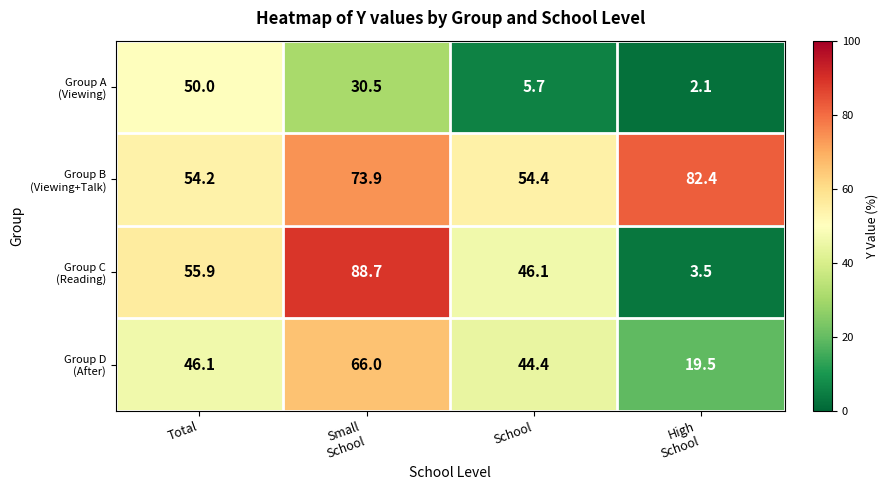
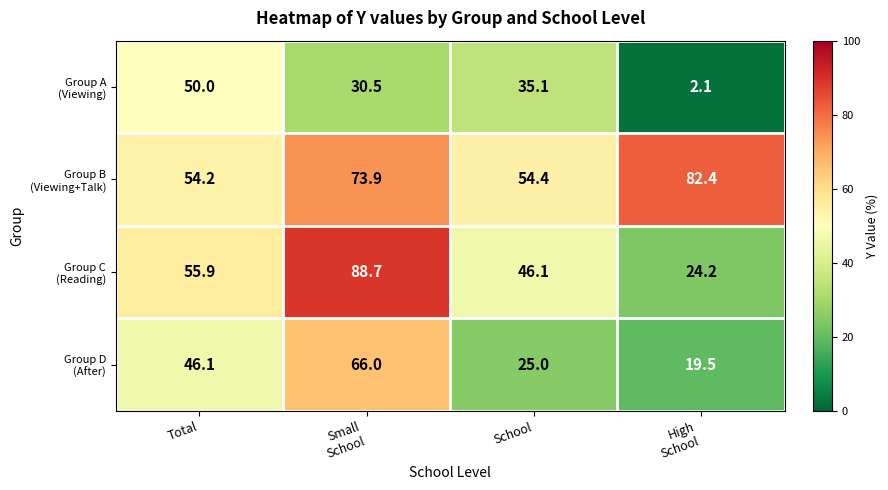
Group A (Viewing), School: 5.7 -> 35.1
Group C (Reading), High School: 3.5 -> 24.2
Group D (After), School: 44.4 -> 25.0
